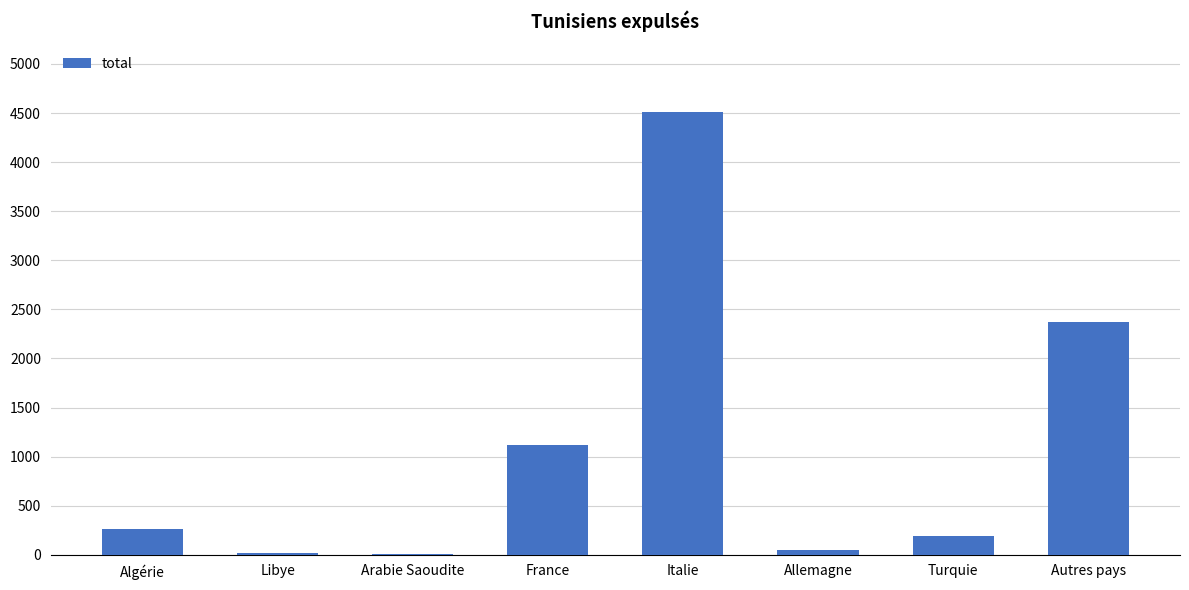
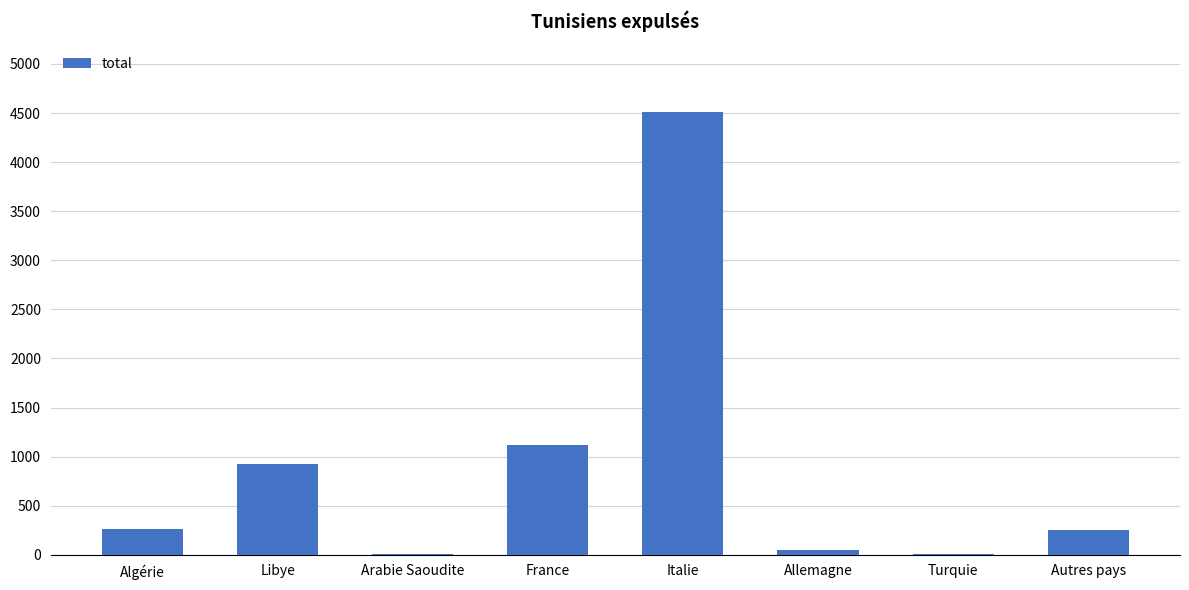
Libye: 0 -> 900
Turquie: 200 -> 0
Autres pays: 2400 -> 300
